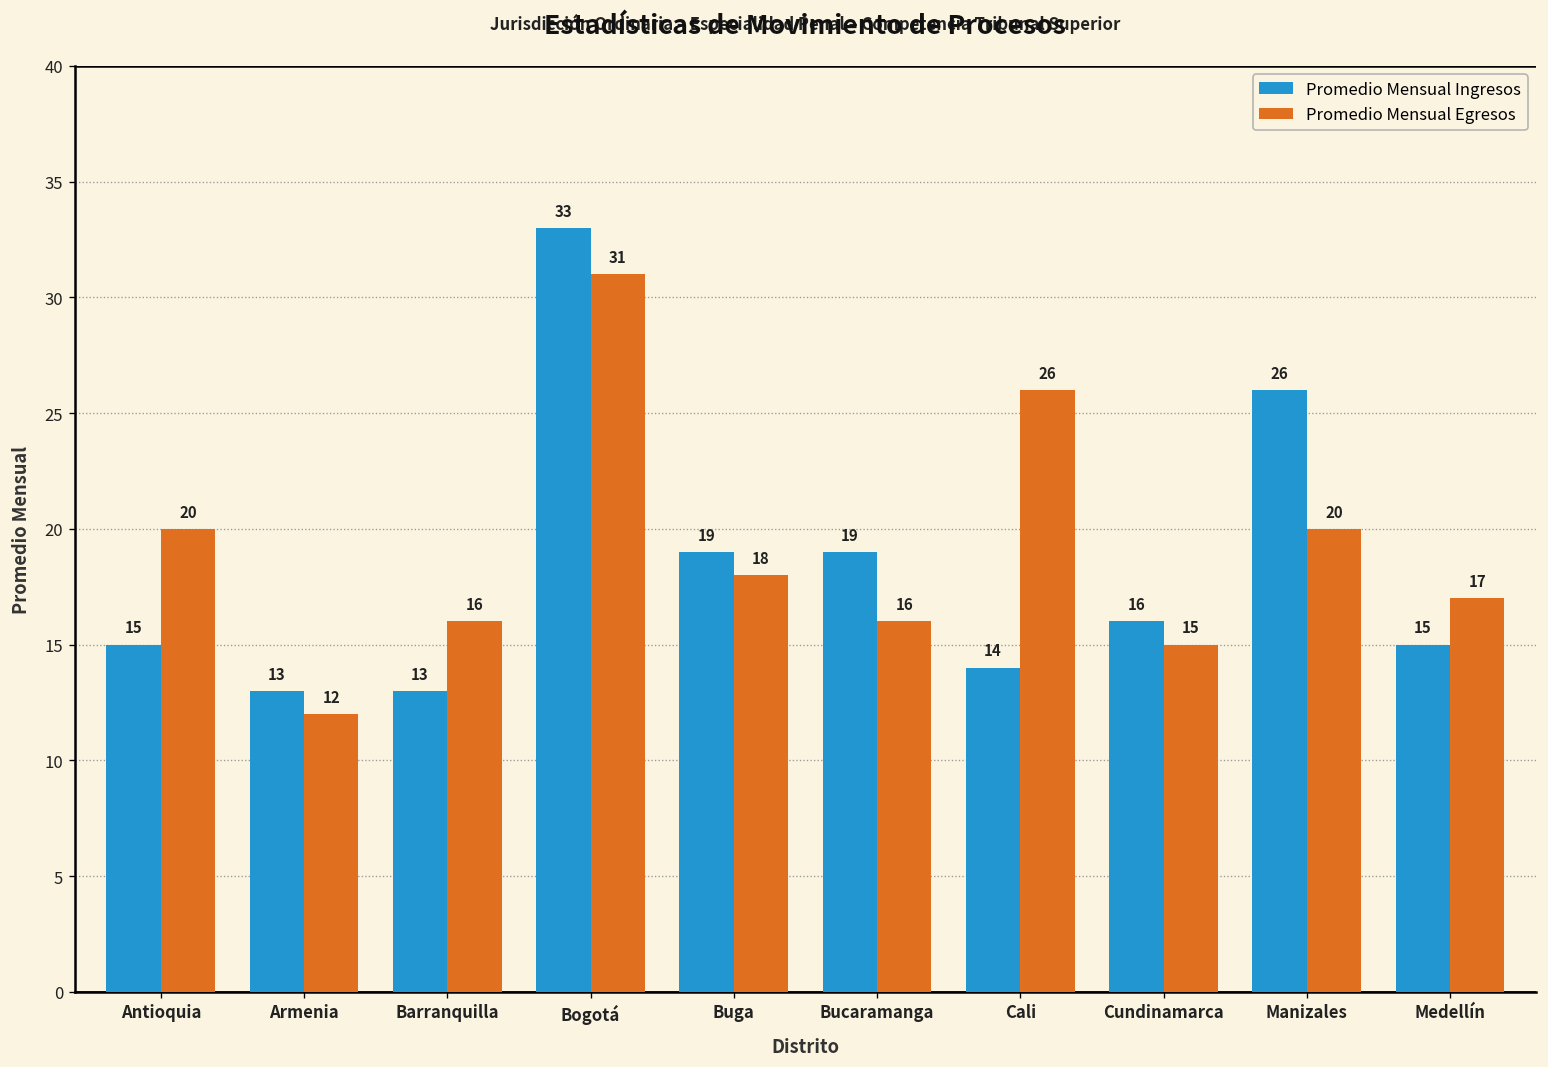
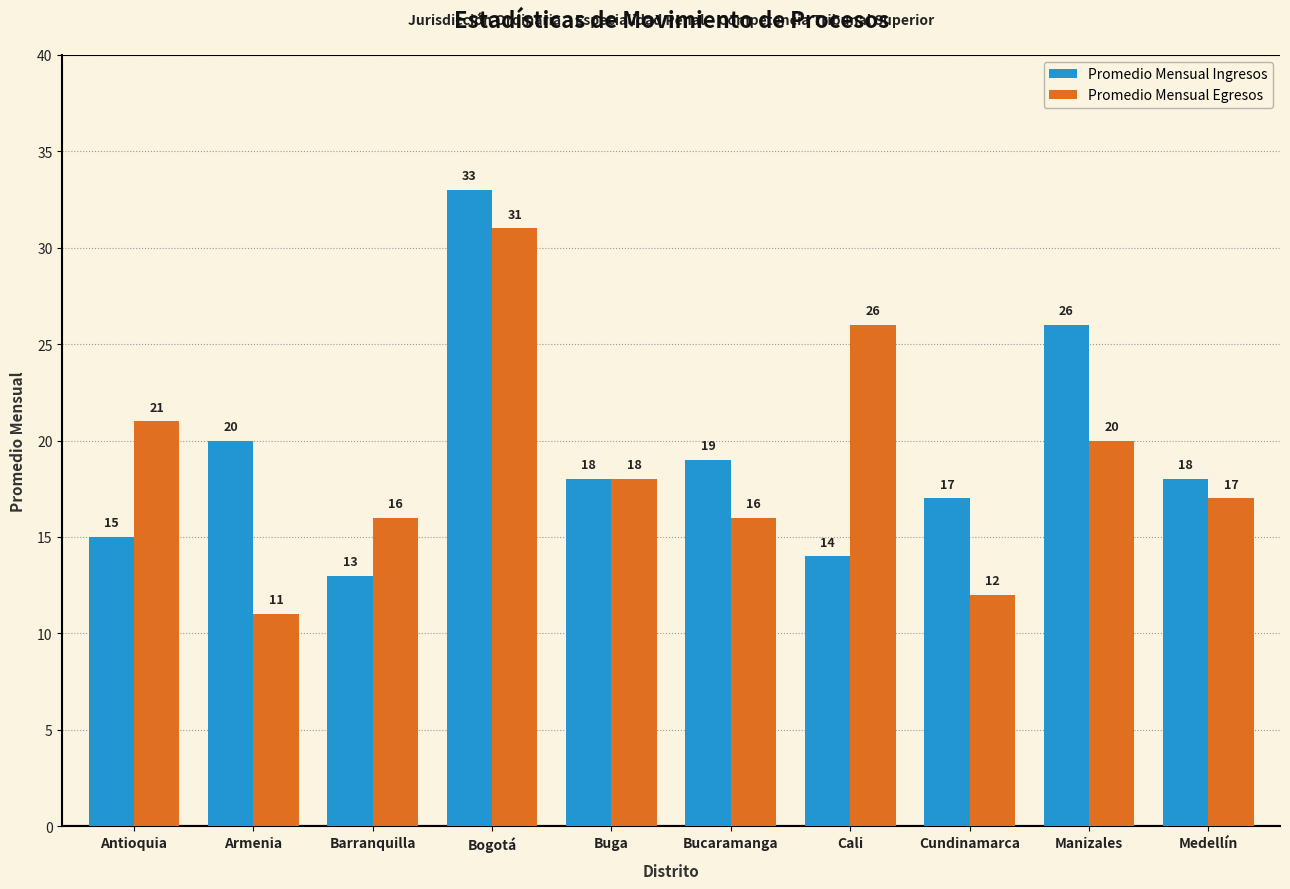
Promedio Mensual Egresos, Antioquia: 20 -> 21
Promedio Mensual Ingresos, Armenia: 13 -> 20
Promedio Mensual Egresos, Armenia: 12 -> 11
Promedio Mensual Ingresos, Buga: 19 -> 18
Promedio Mensual Ingresos, Cundinamarca: 16 -> 17
Promedio Mensual Egresos, Cundinamarca: 15 -> 12
Promedio Mensual Ingresos, Medellín: 15 -> 18
